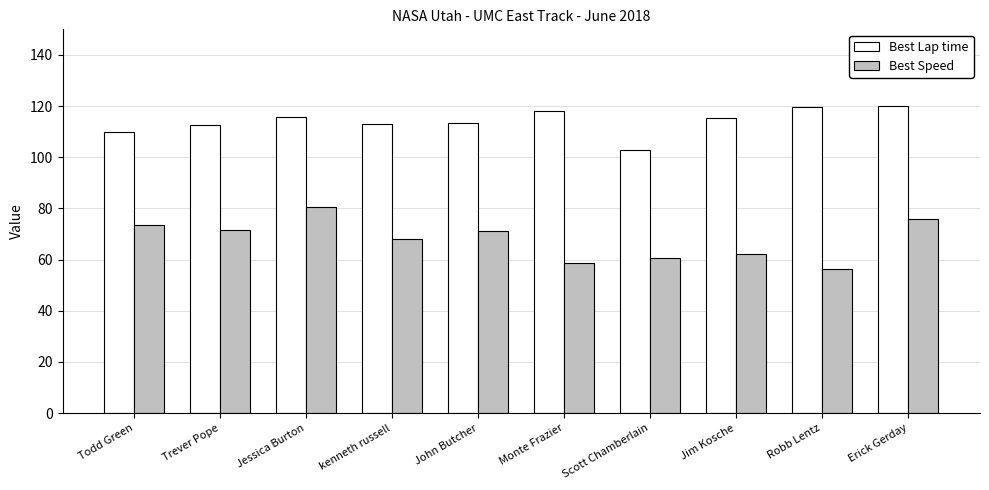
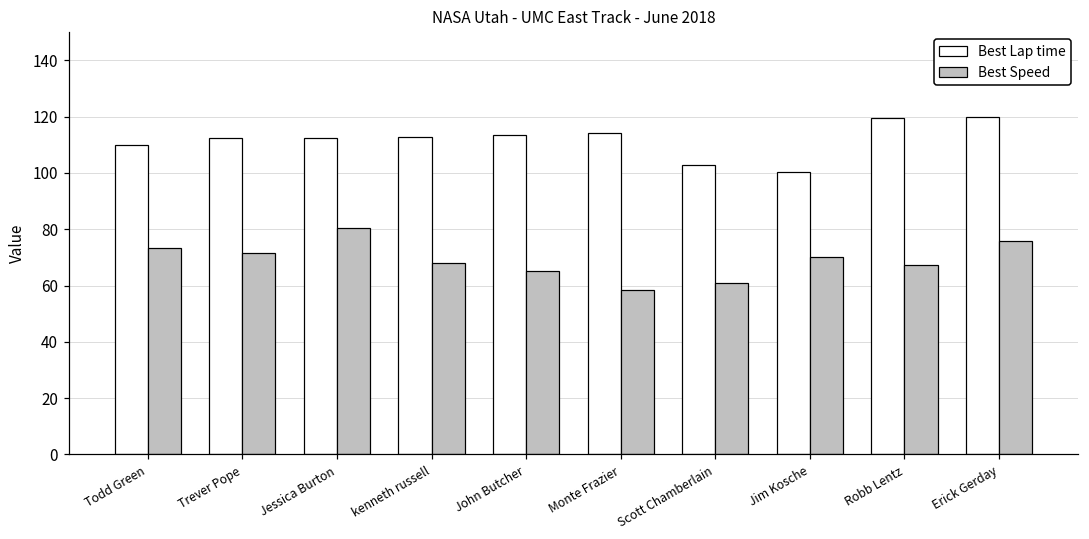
Best Lap time, Jessica Burton: 116 -> 113
Best Speed, John Butcher: 71 -> 65
Best Lap time, Monte Frazier: 118 -> 114
Best Lap time, Jim Kosche: 115 -> 100
Best Speed, Jim Kosche: 62 -> 70
Best Speed, Robb Lentz: 56 -> 67
